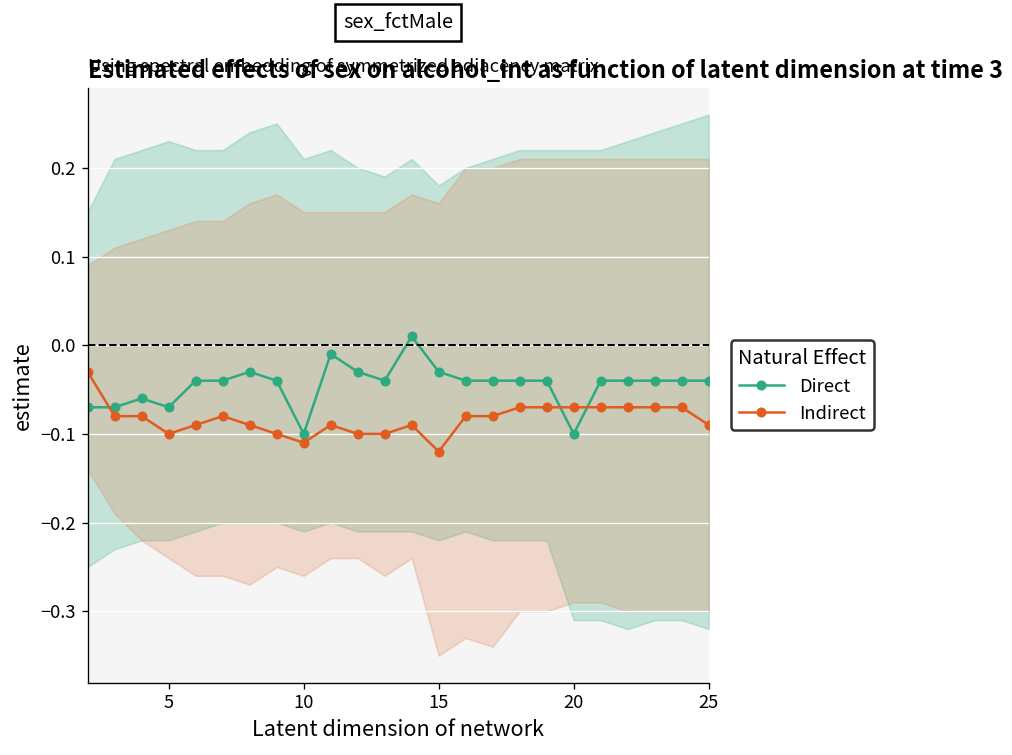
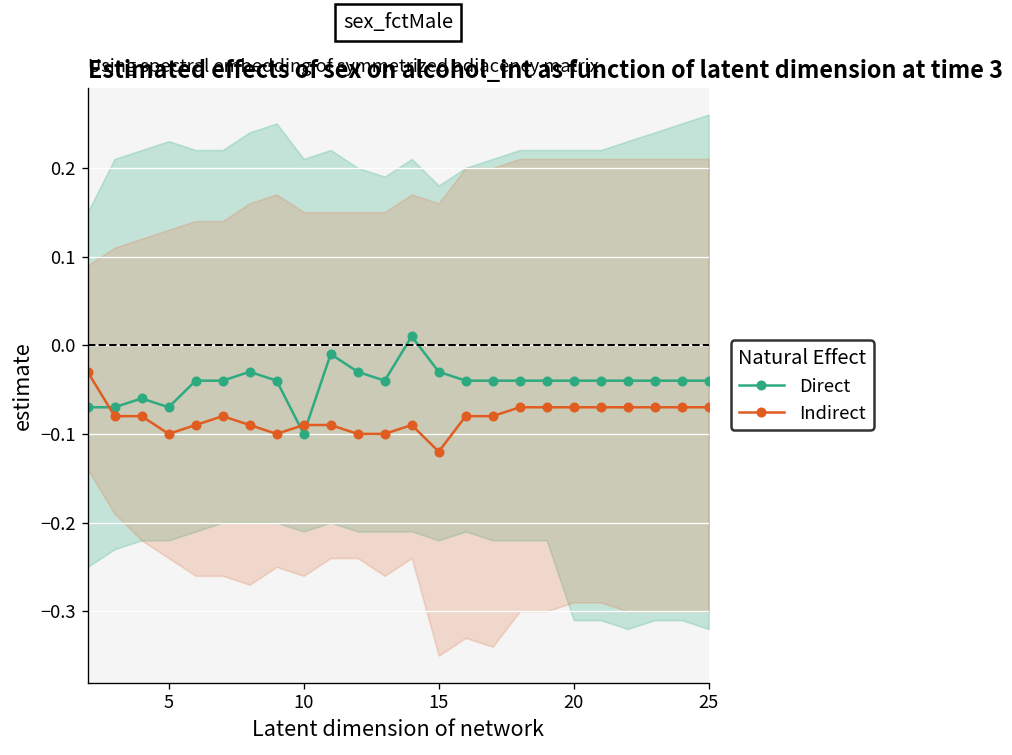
Indirect, 10: -0.11 -> -0.09
Direct, 20: -0.10 -> -0.04
Indirect, 25: -0.09 -> -0.07
